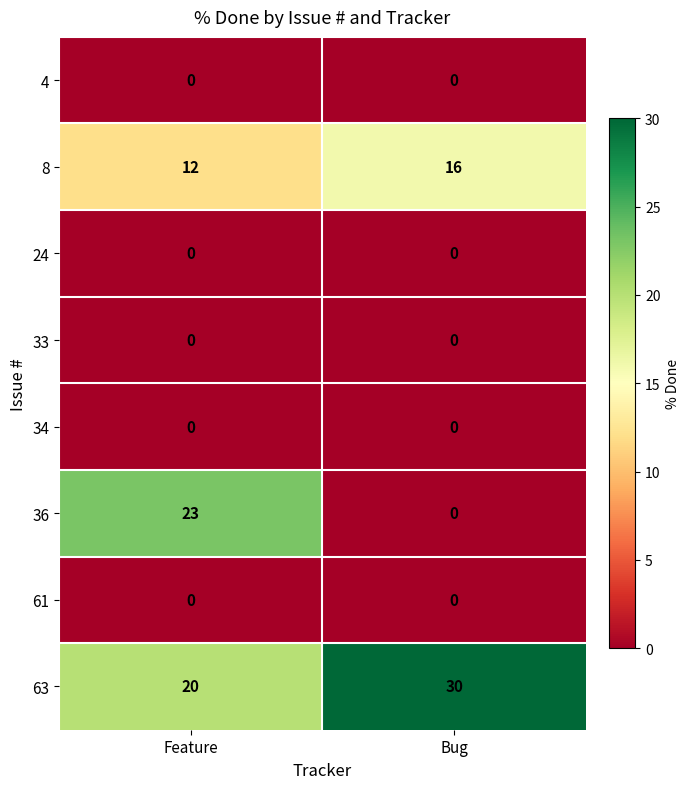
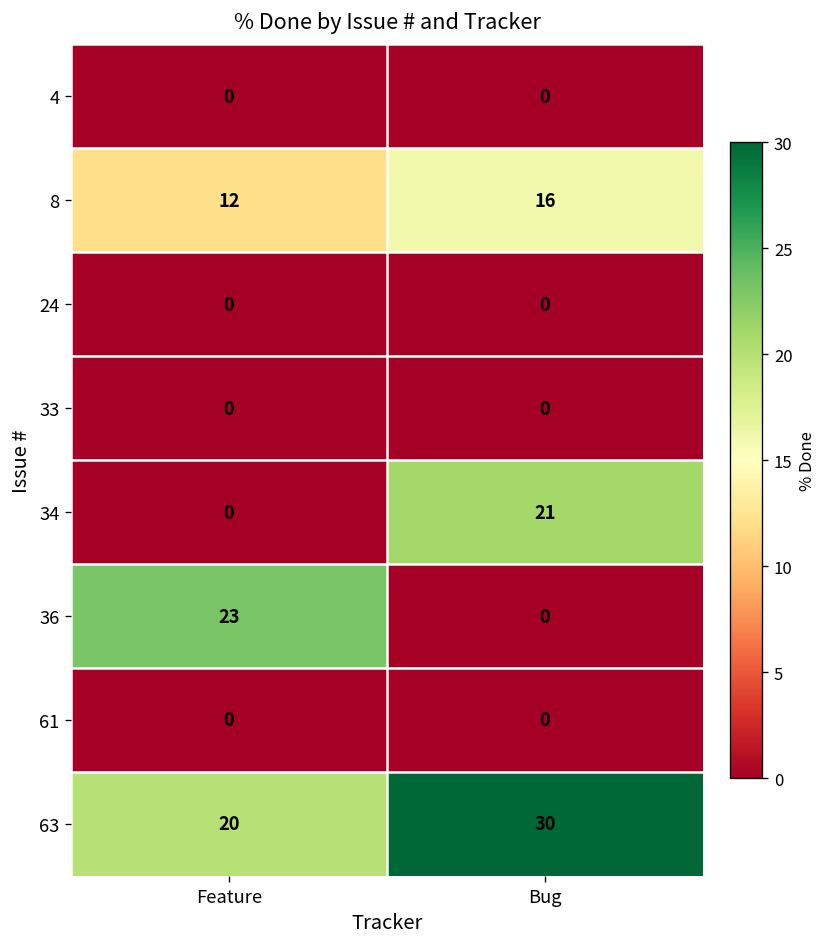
34, Bug: 0 -> 21
